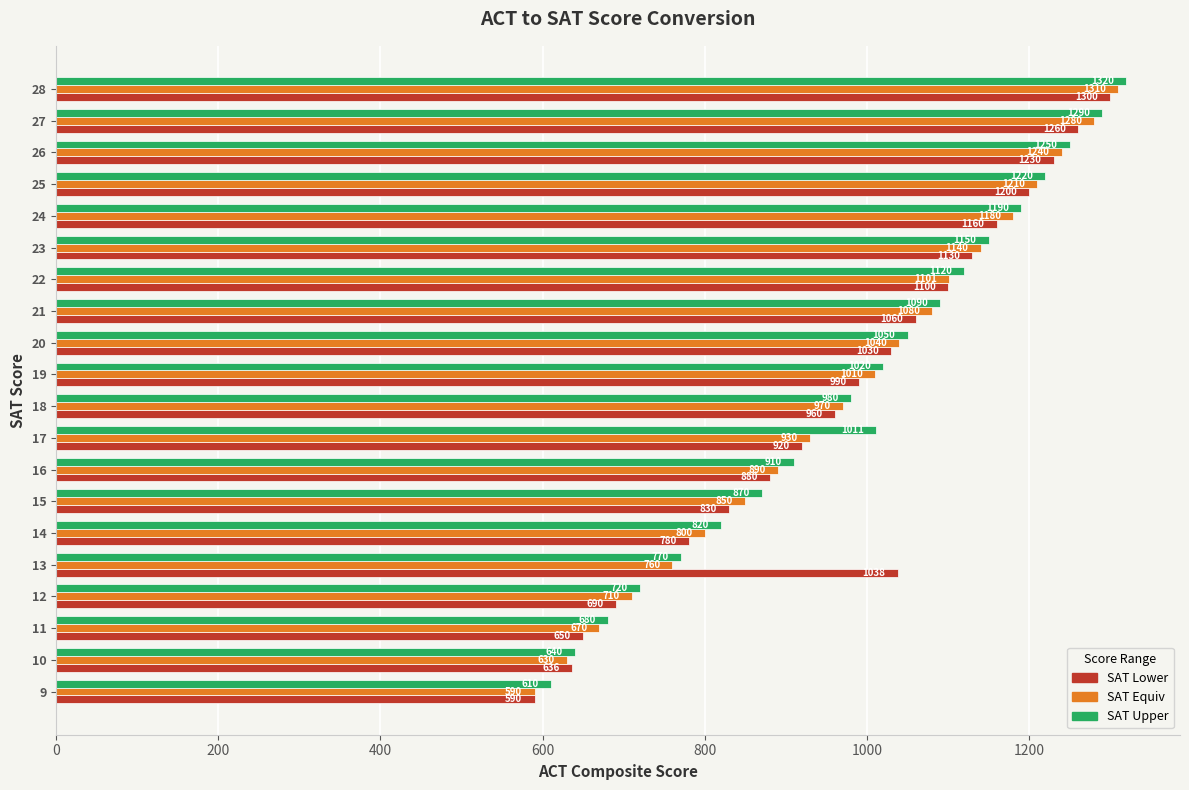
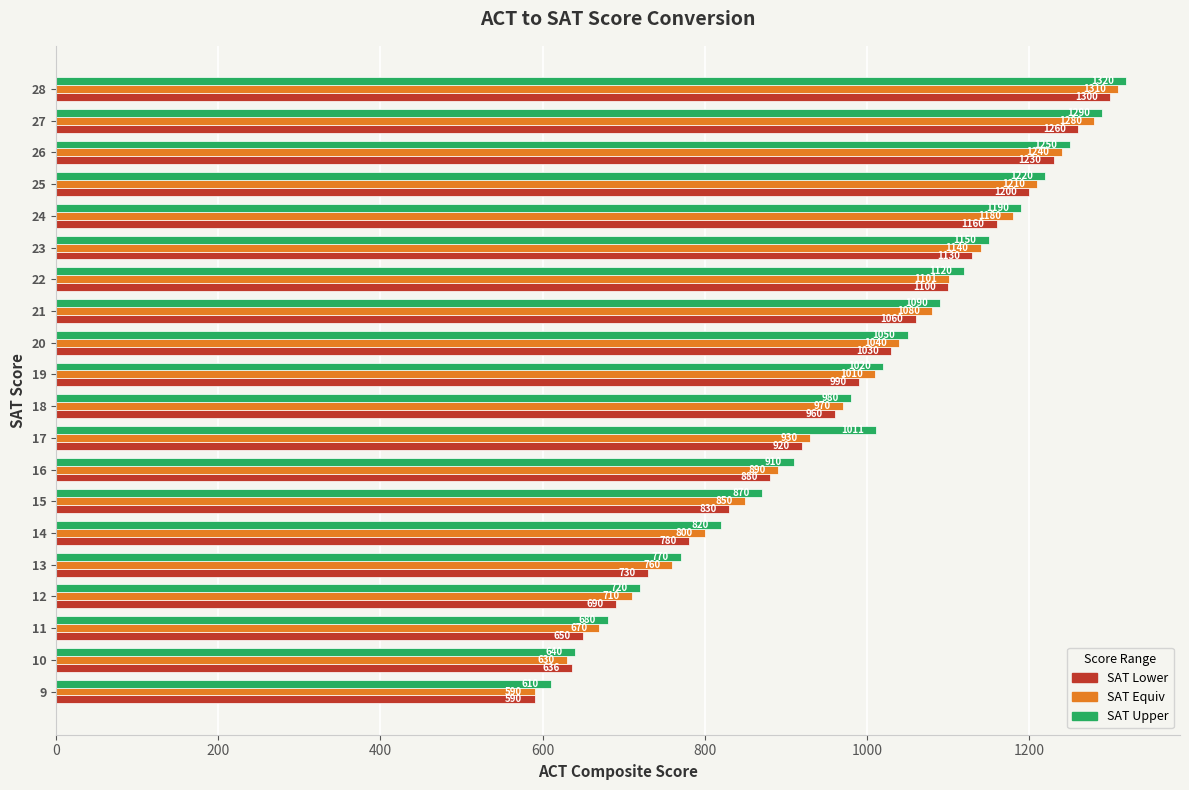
SAT Lower, 13: 1038 -> 730
